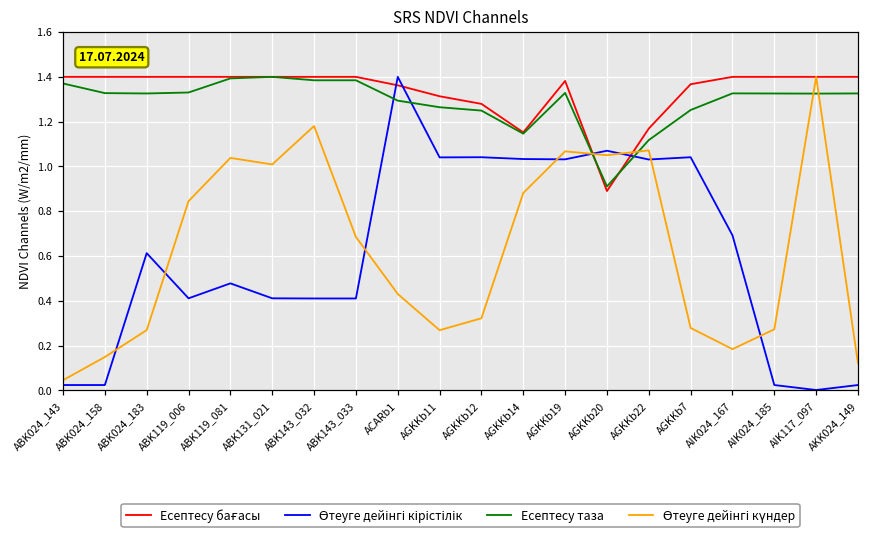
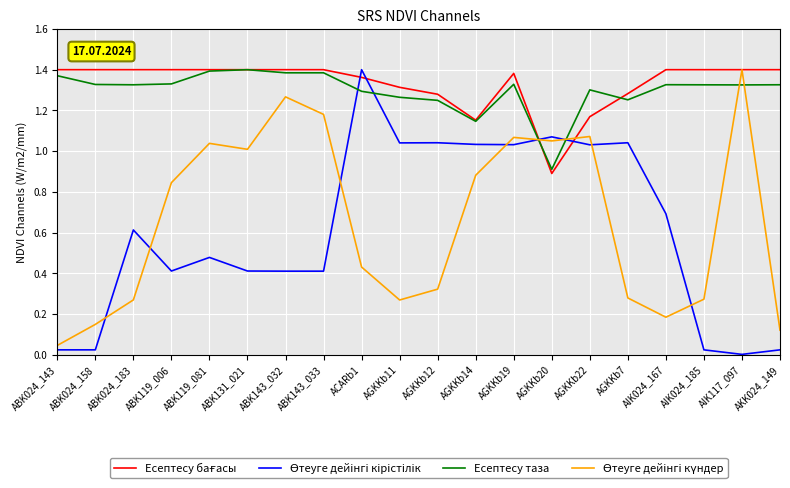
Өтеуге дейінгі күндер, ABK143_032: 1.18 -> 1.27
Өтеуге дейінгі күндер, ABK143_033: 0.68 -> 1.18
Есептесу таза, AGKKb22: 1.12 -> 1.30
Есептесу бағасы, AGKKb7: 1.37 -> 1.28
